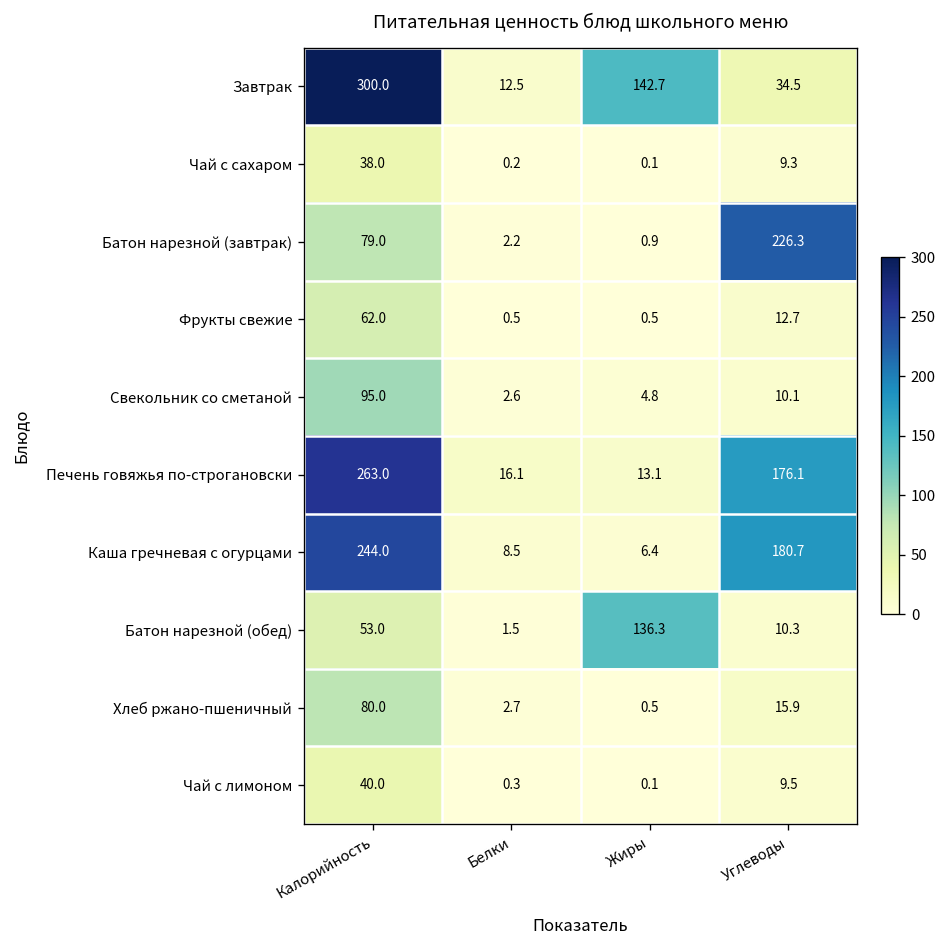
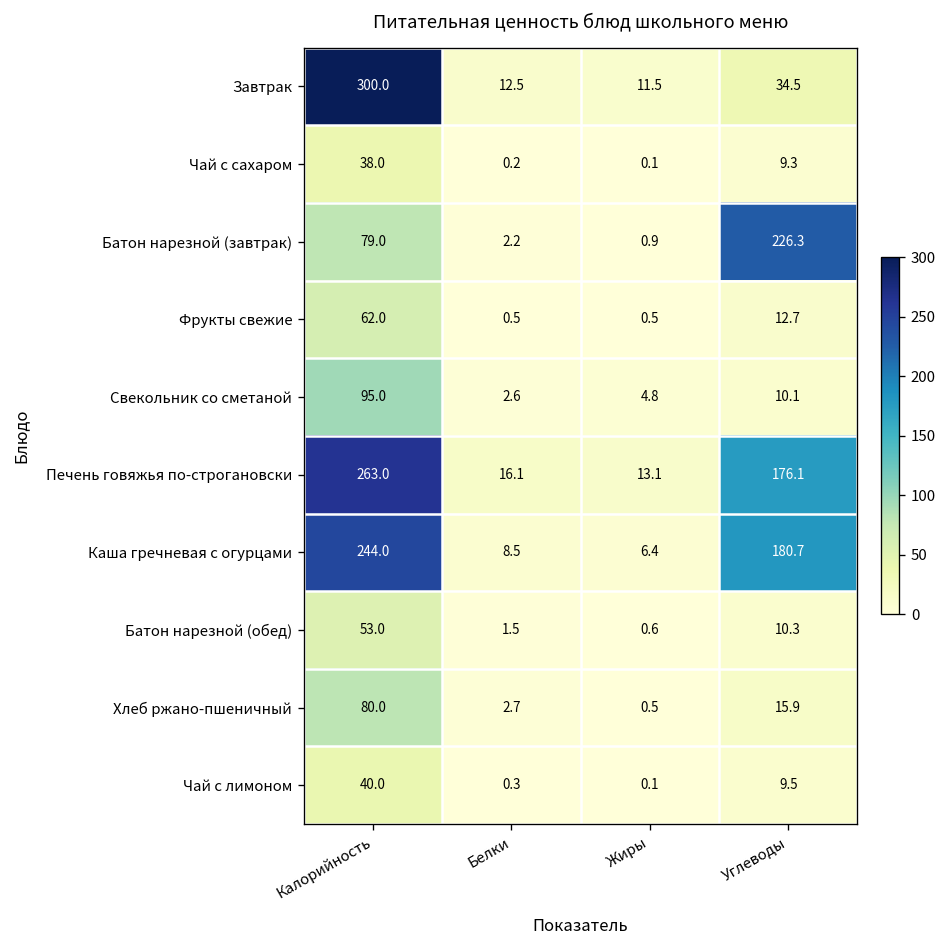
Завтрак, Жиры: 142.7 -> 11.5
Батон нарезной (обед), Жиры: 136.3 -> 0.6
